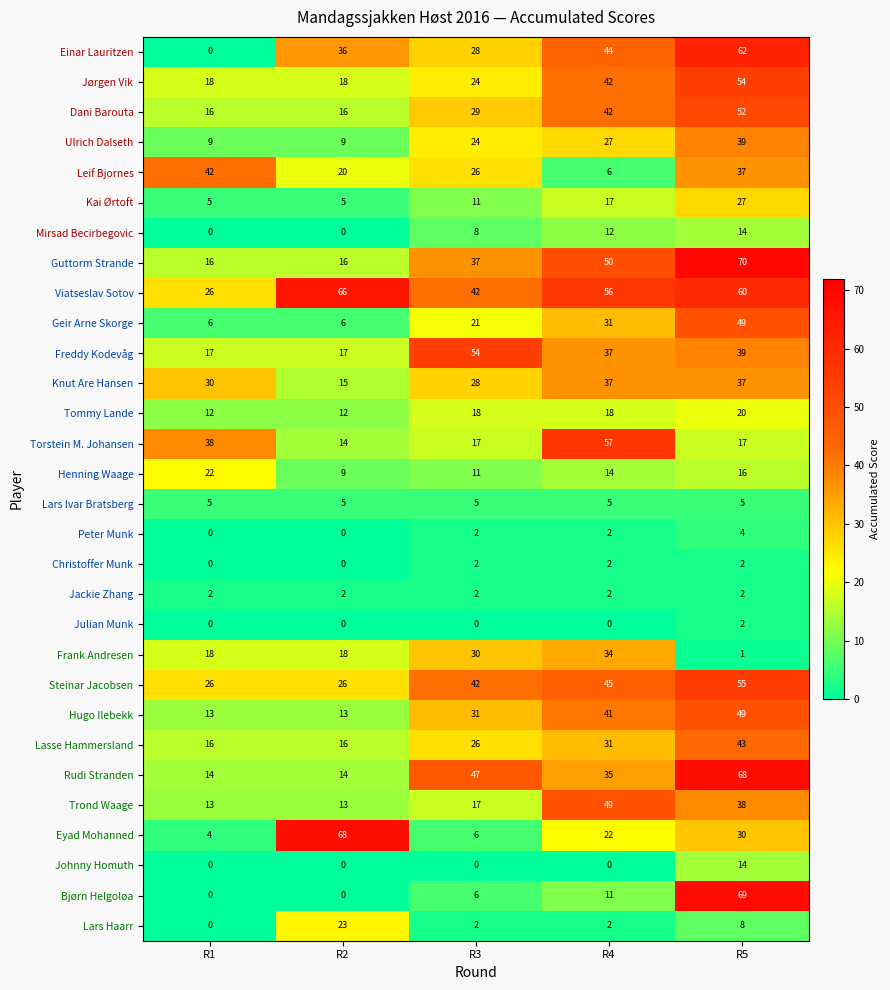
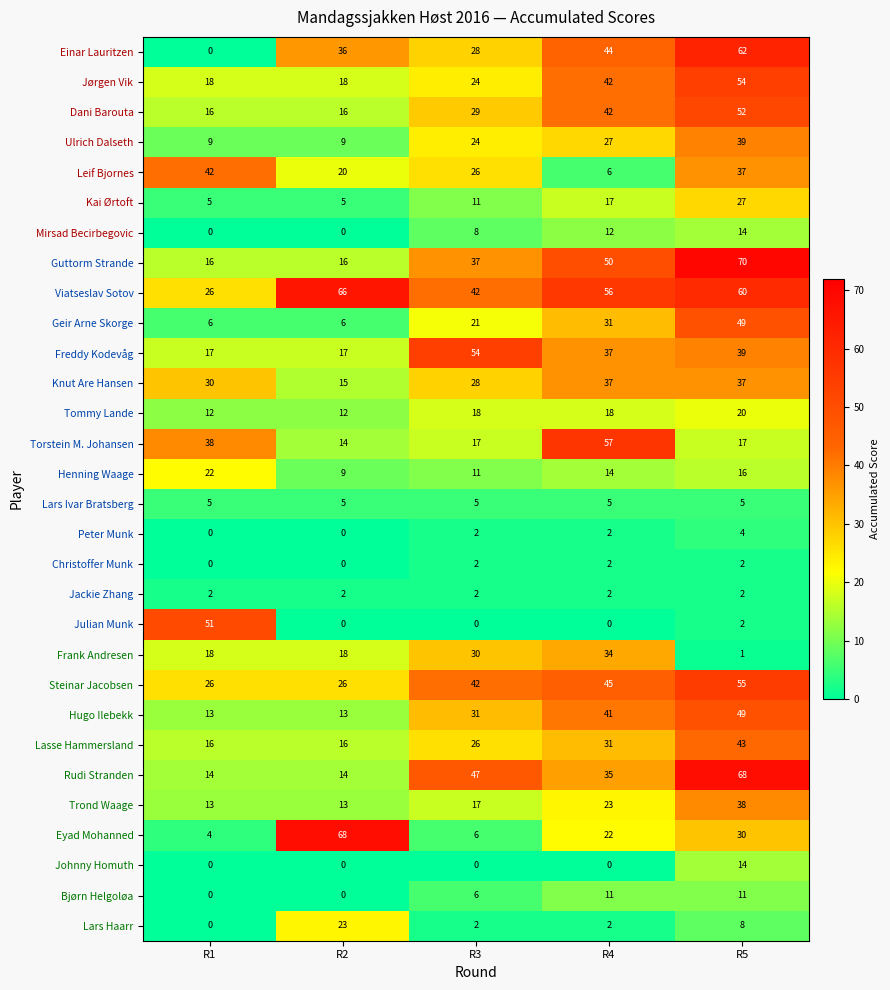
Julian Munk, R1: 0 -> 51
Trond Waage, R4: 49 -> 23
Bjørn Helgoløa, R5: 69 -> 11
